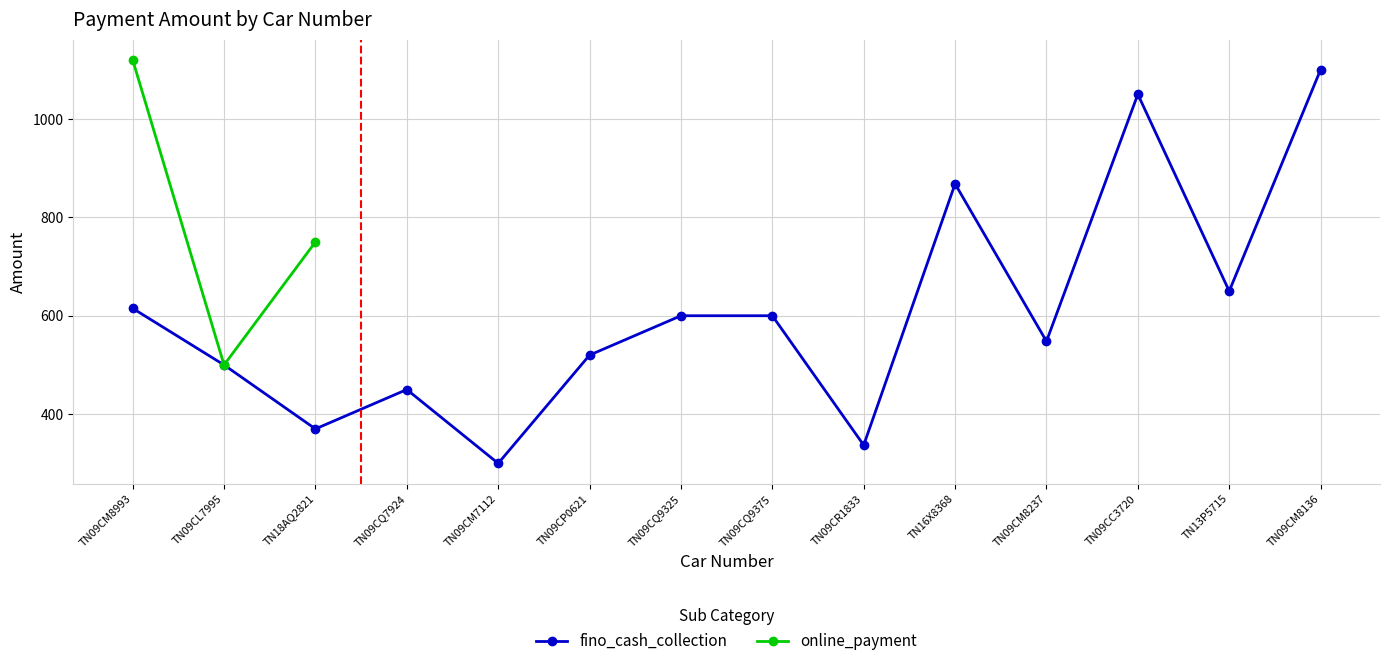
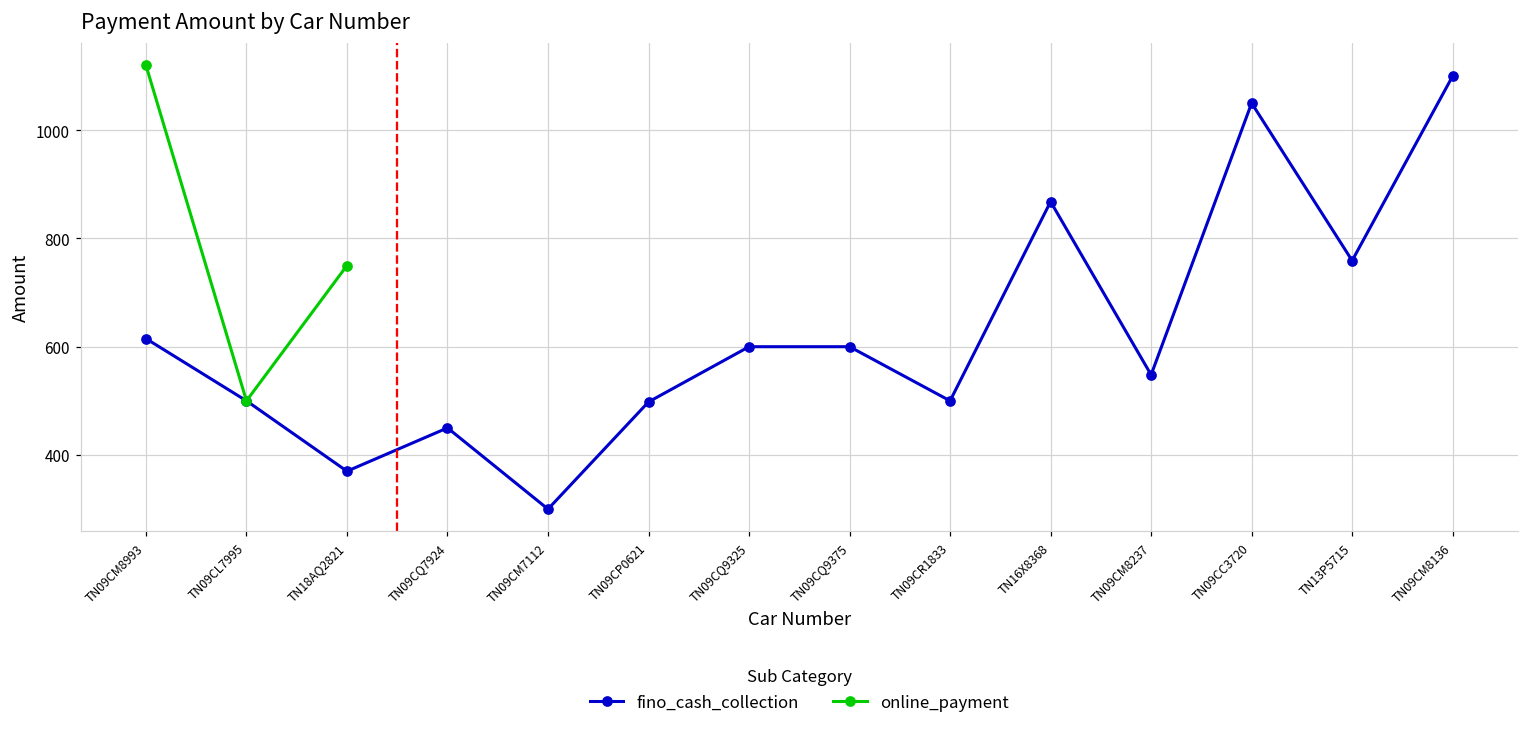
fino_cash_collection, TN09CP0621: 520 -> 500
fino_cash_collection, TN09CR1833: 340 -> 500
fino_cash_collection, TN13P5715: 650 -> 760
